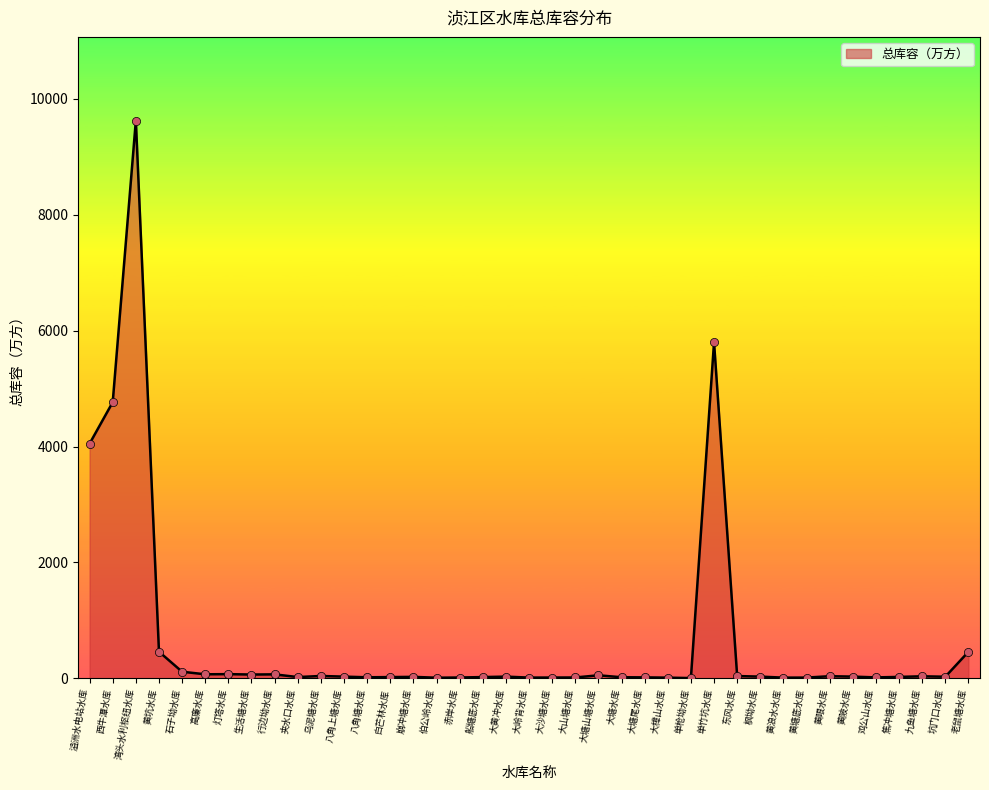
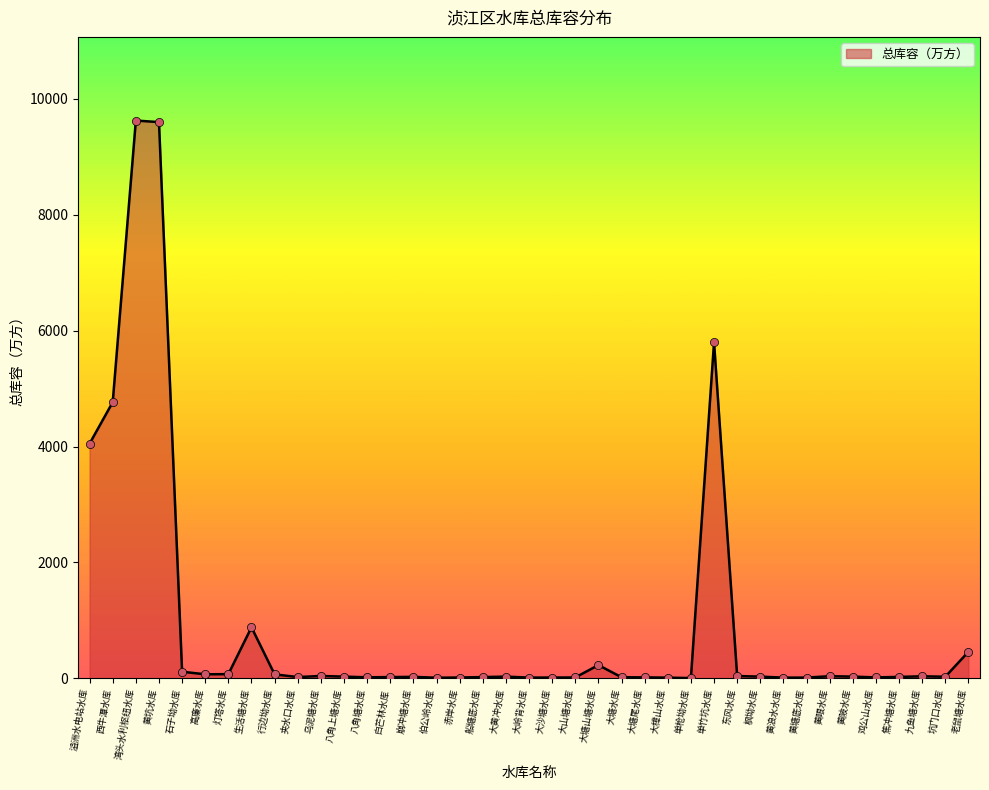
黄坑水库: 500 -> 9600
生活塘水库: 100 -> 900
大塘山塘水库: 100 -> 200
